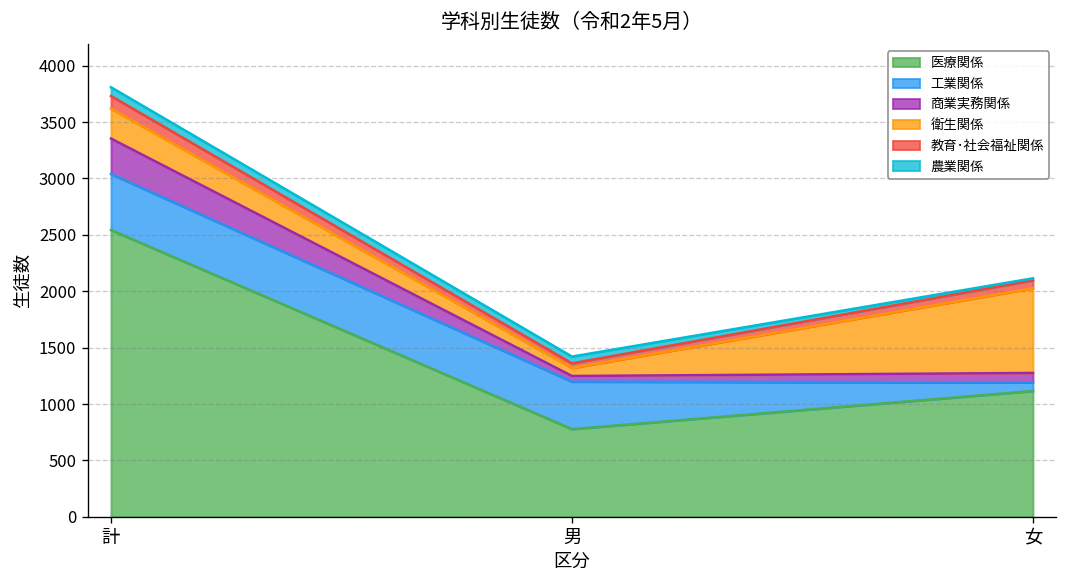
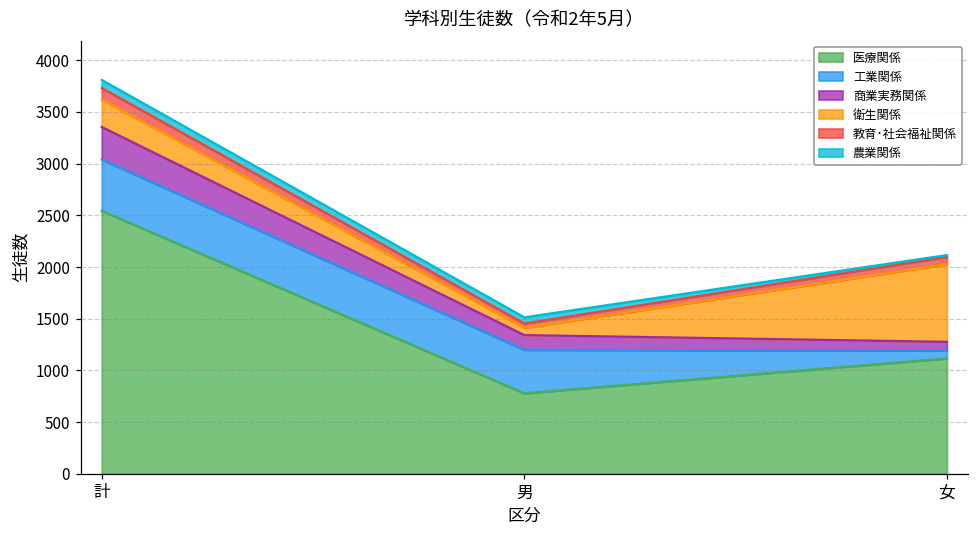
商業実務関係, 男: 50 -> 140
